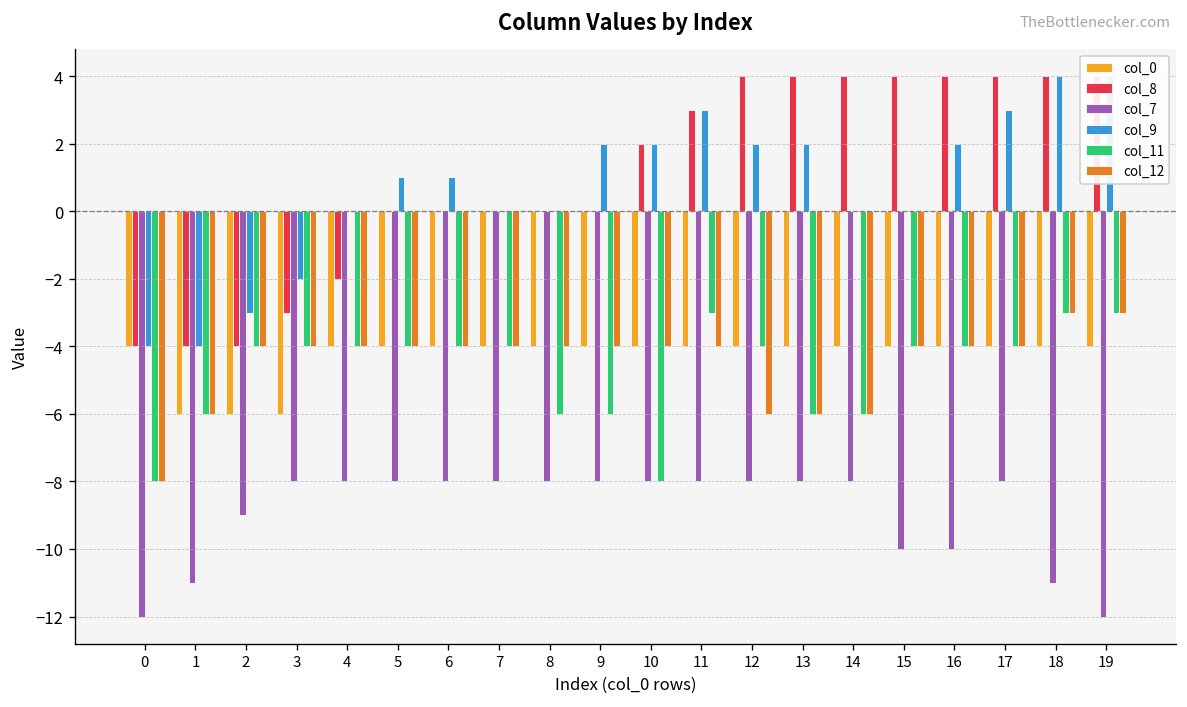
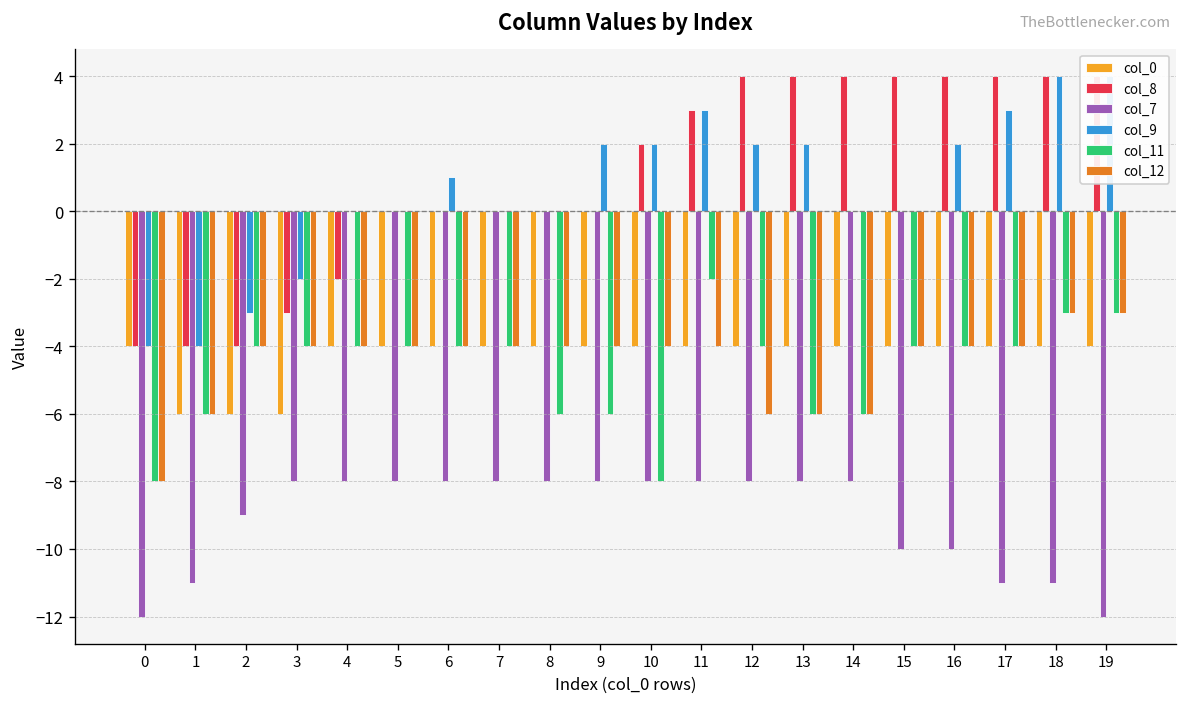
col_9, 5: 1 -> 0
col_11, 11: -3 -> -2
col_7, 17: -8 -> -11
